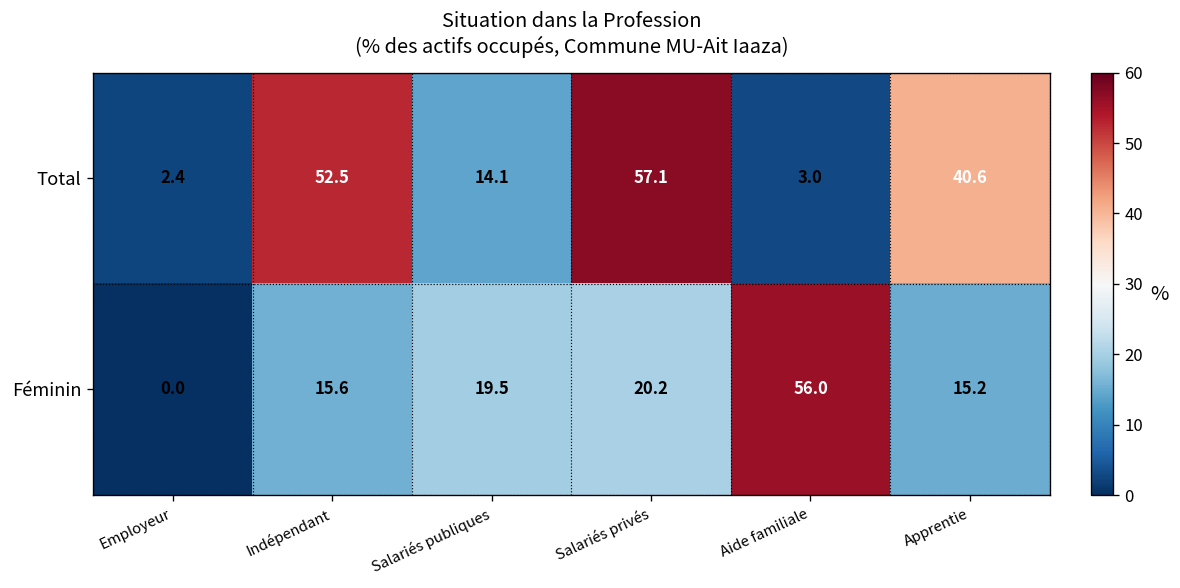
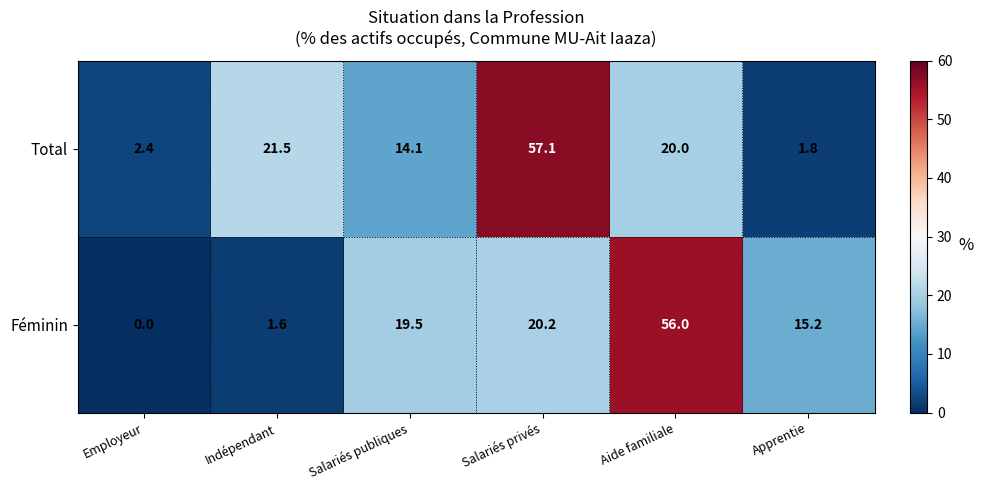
Total, Indépendant: 52.5 -> 21.5
Total, Aide familiale: 3.0 -> 20.0
Total, Apprentie: 40.6 -> 1.8
Féminin, Indépendant: 15.6 -> 1.6
